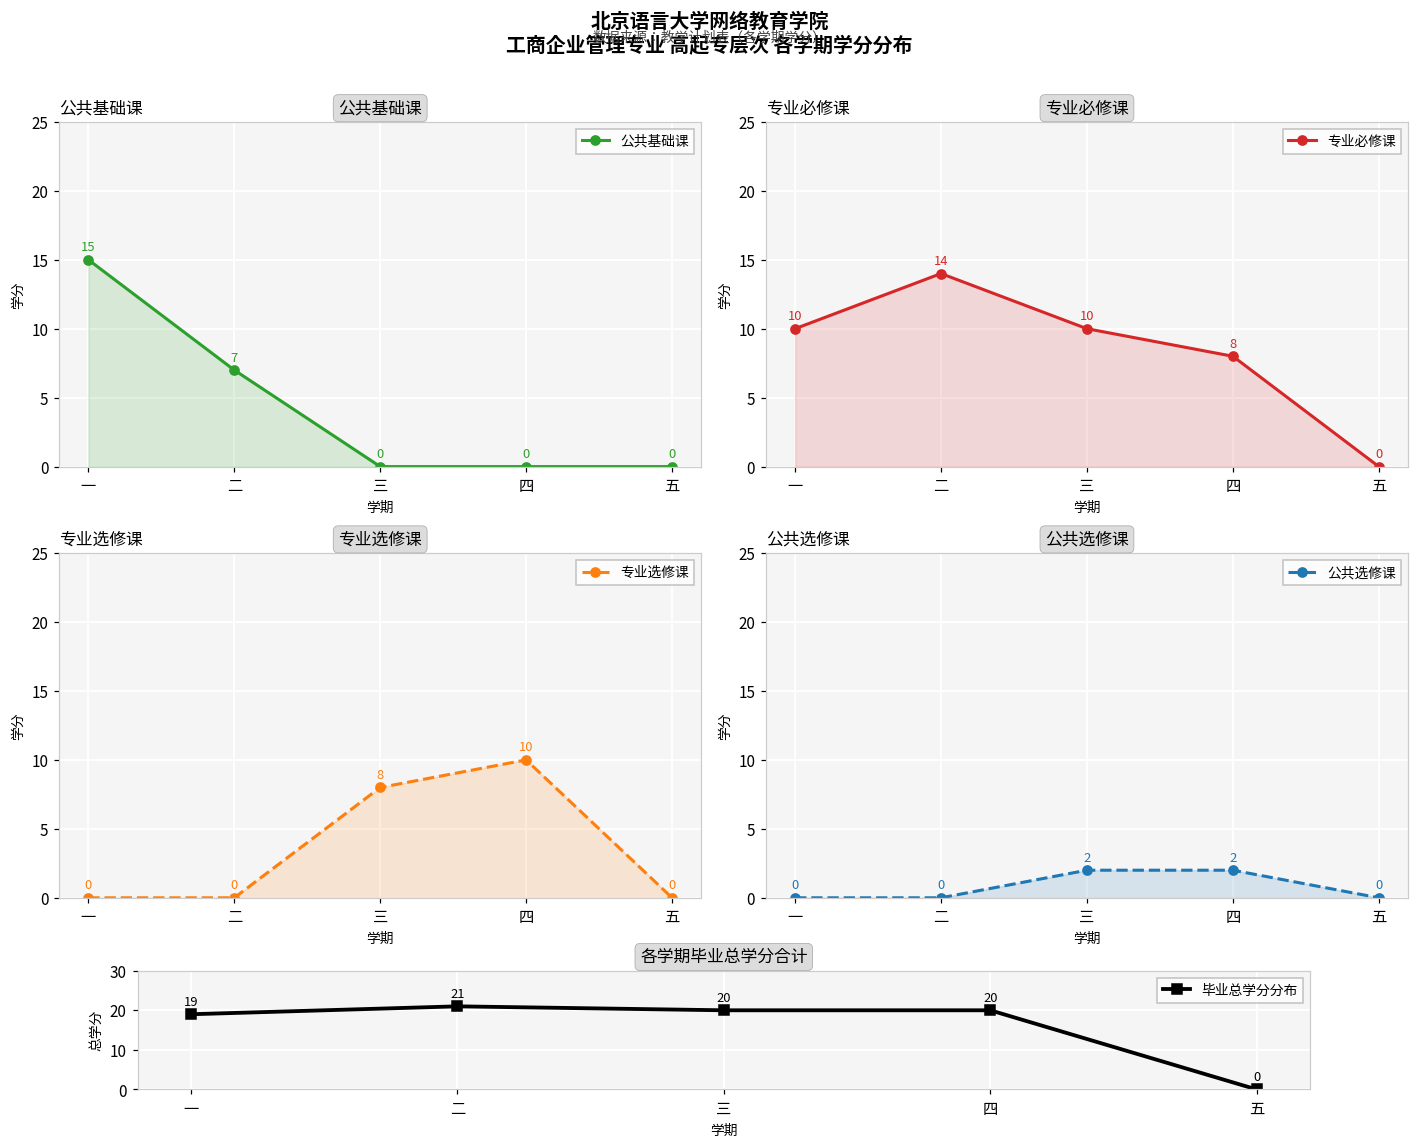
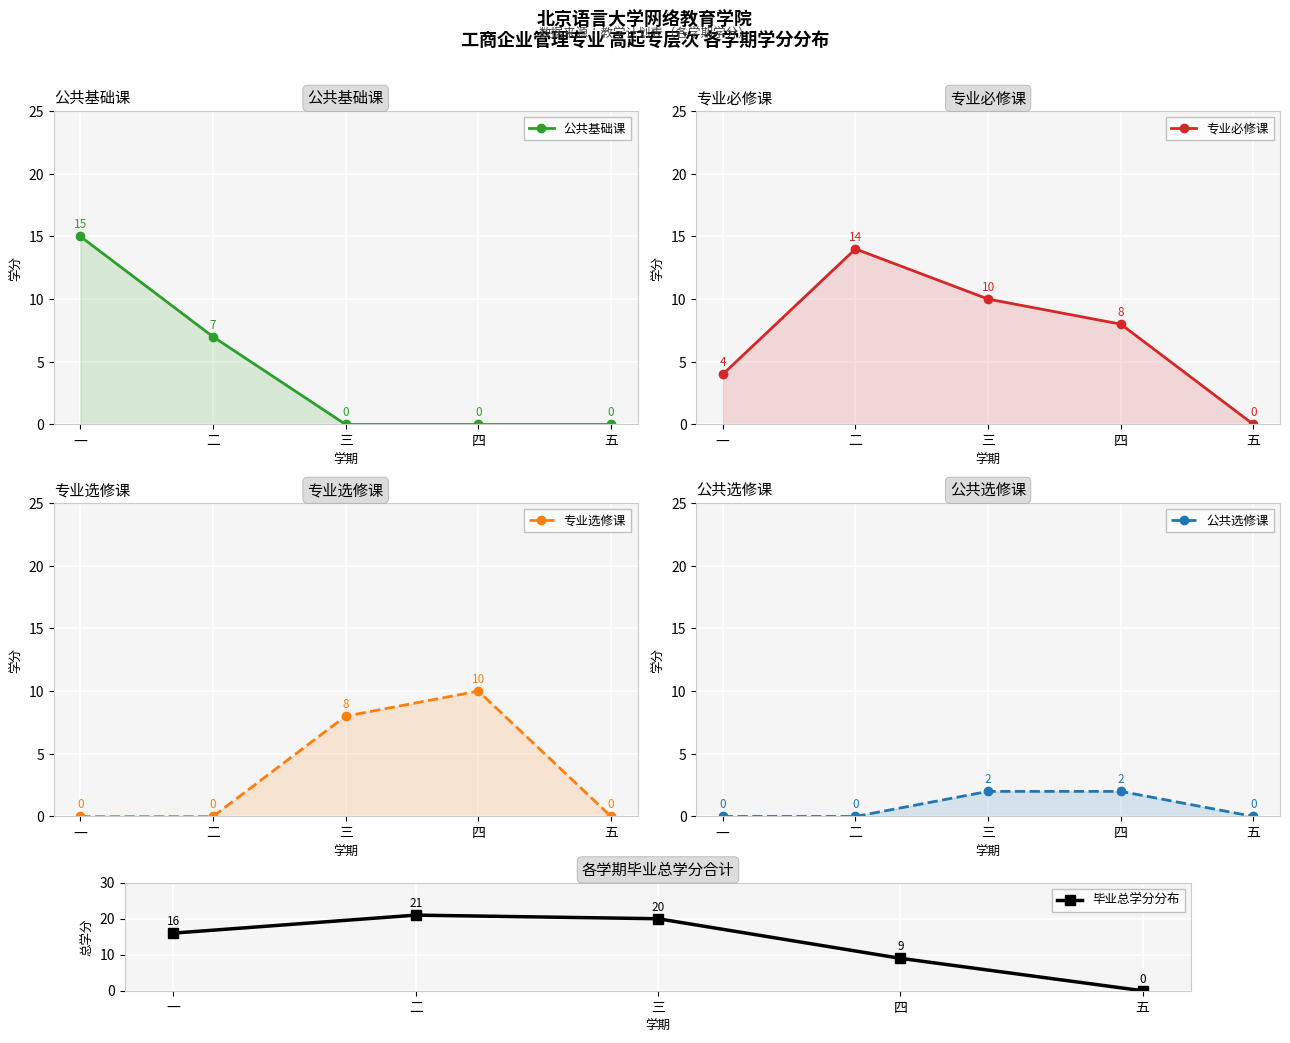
专业必修课, 一: 10 -> 4
各学期毕业总学分合计, 一: 19 -> 16
各学期毕业总学分合计, 四: 20 -> 9
